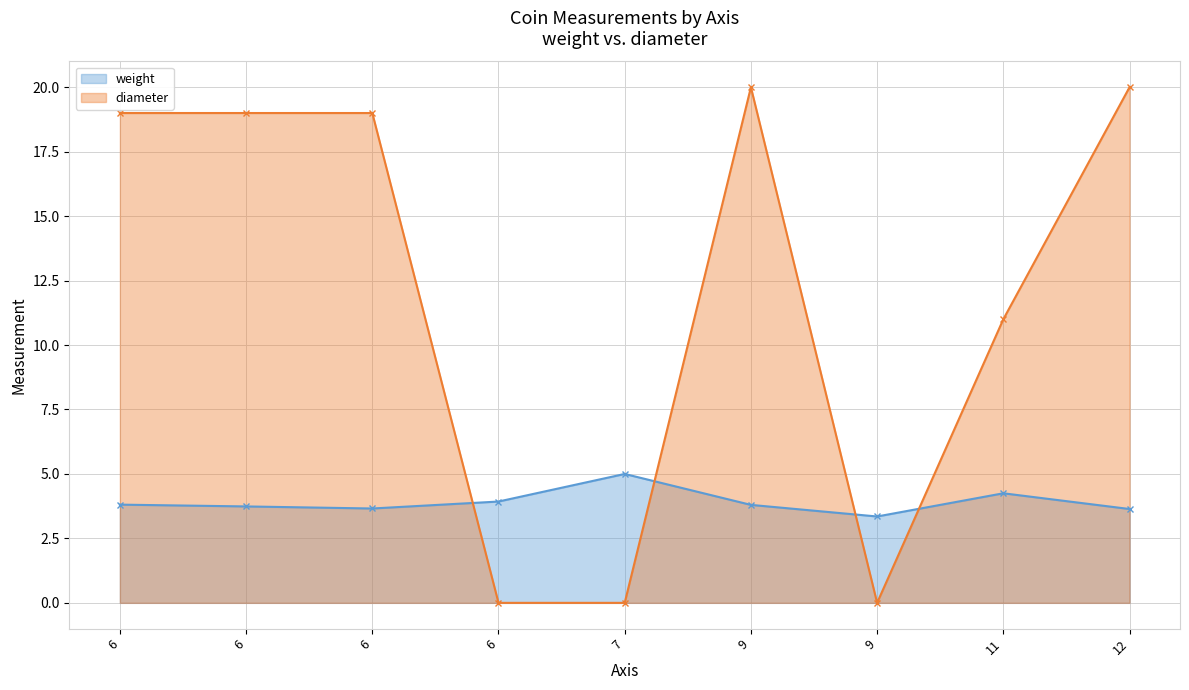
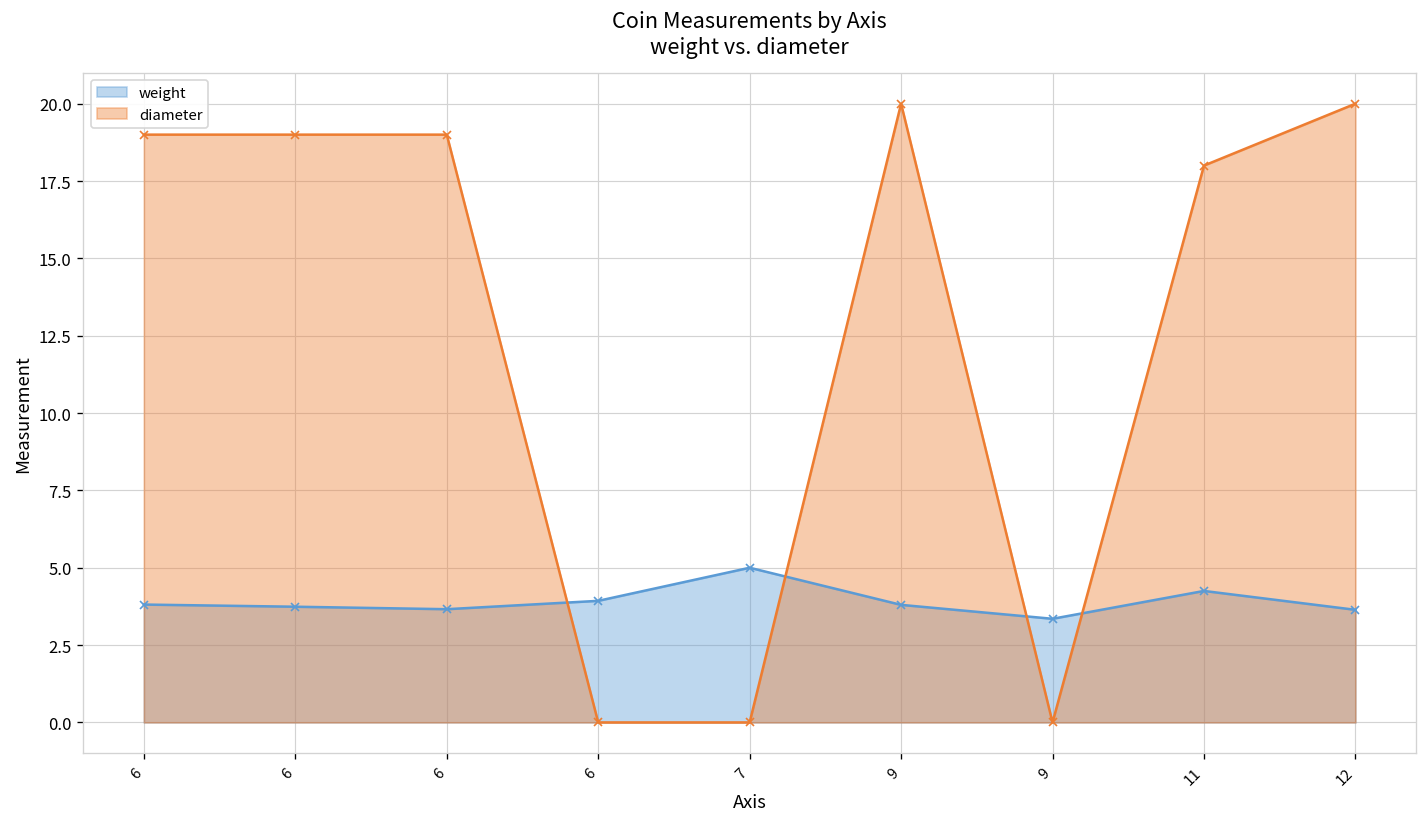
diameter, 11: 11 -> 18
